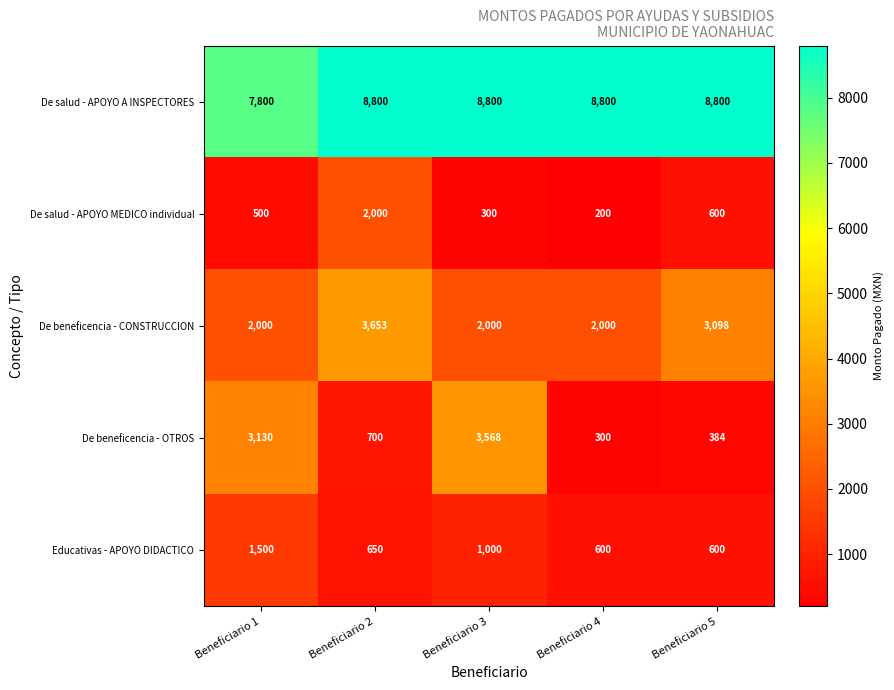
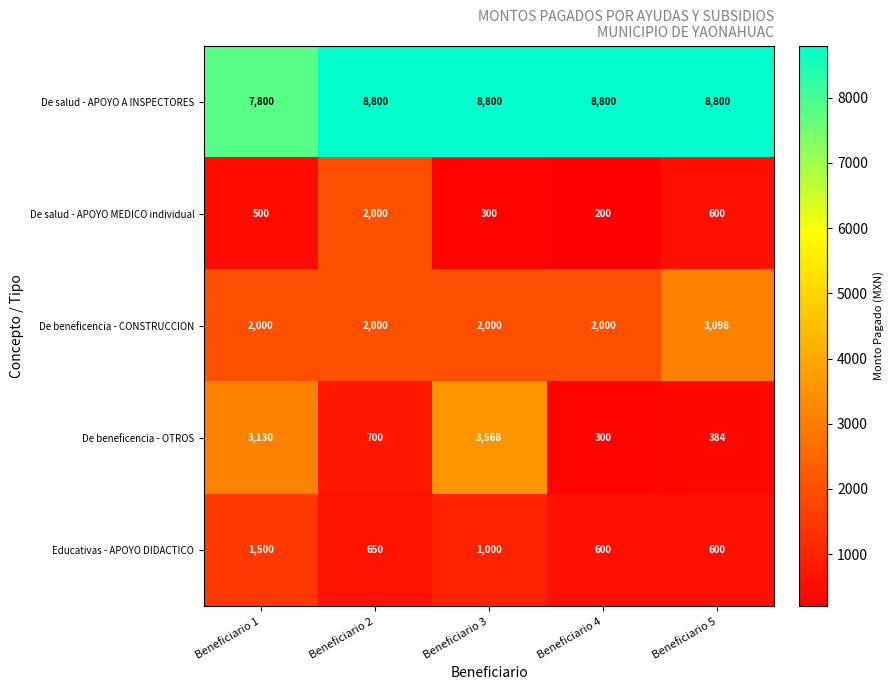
De beneficencia - CONSTRUCCION, Beneficiario 2: 3,653 -> 2,000
